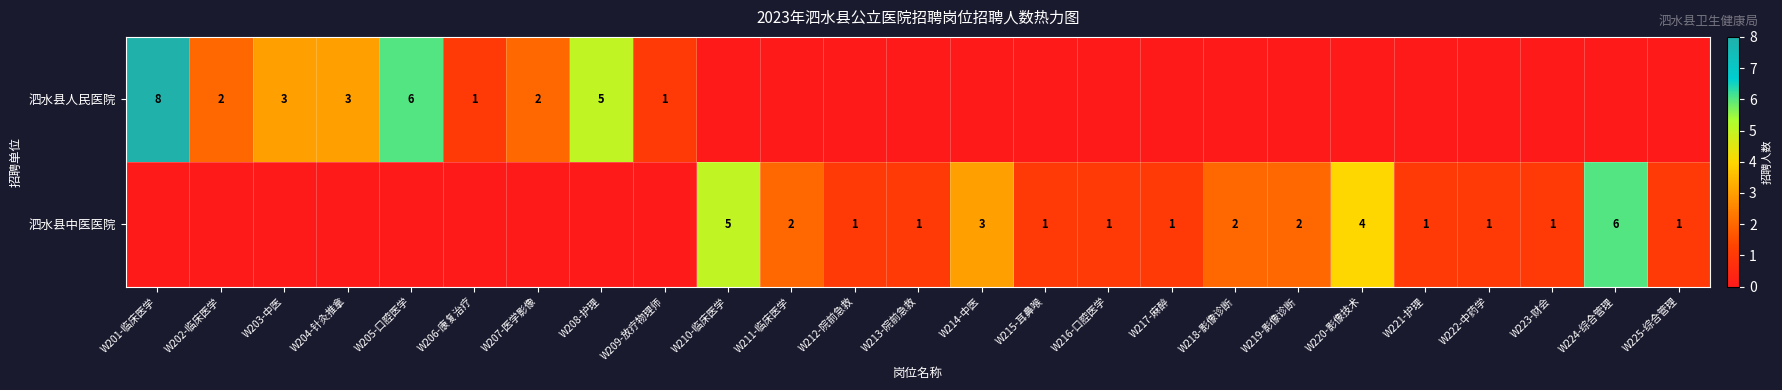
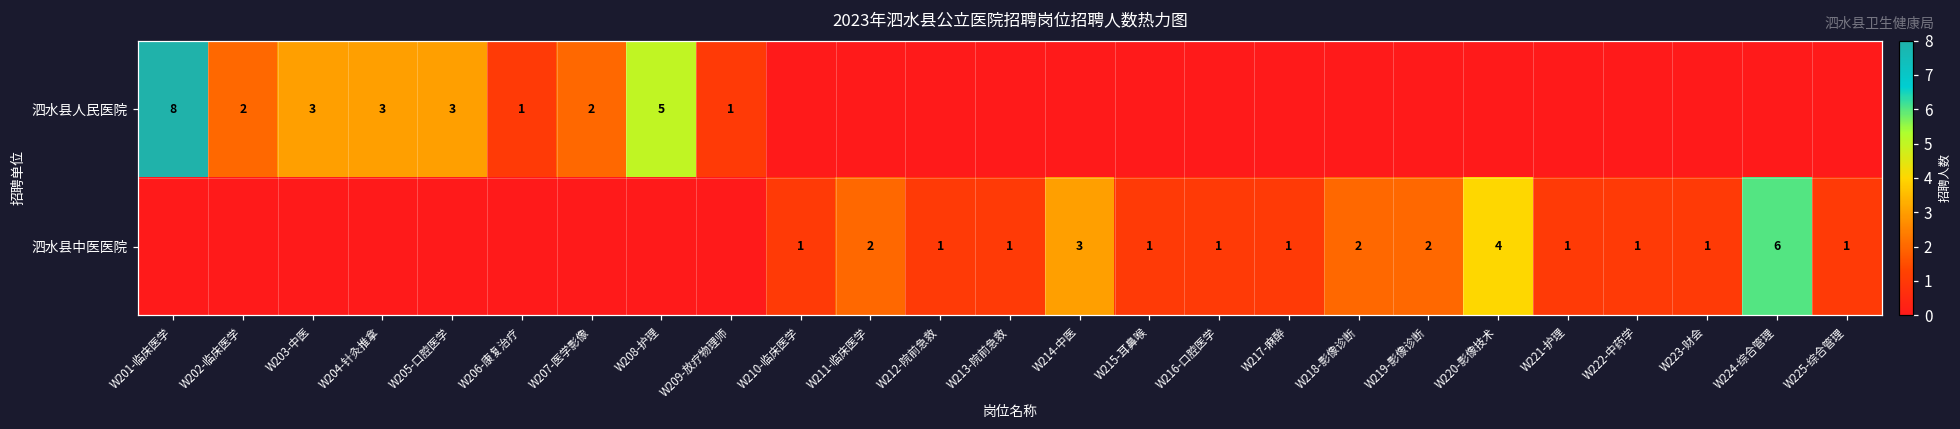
泗水县人民医院, W205-口腔医学: 6 -> 3
泗水县中医医院, W210-临床医学: 5 -> 1
